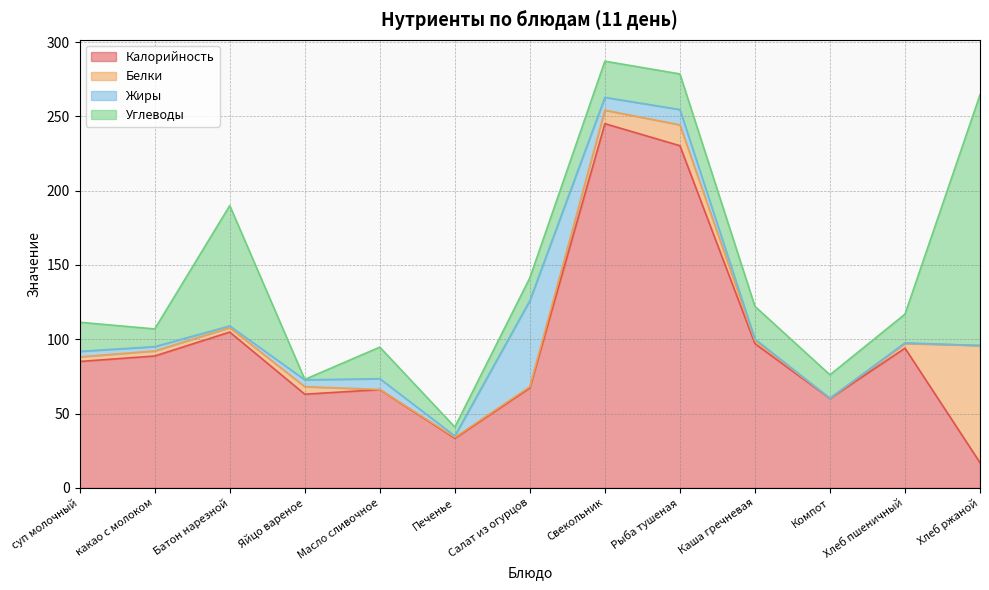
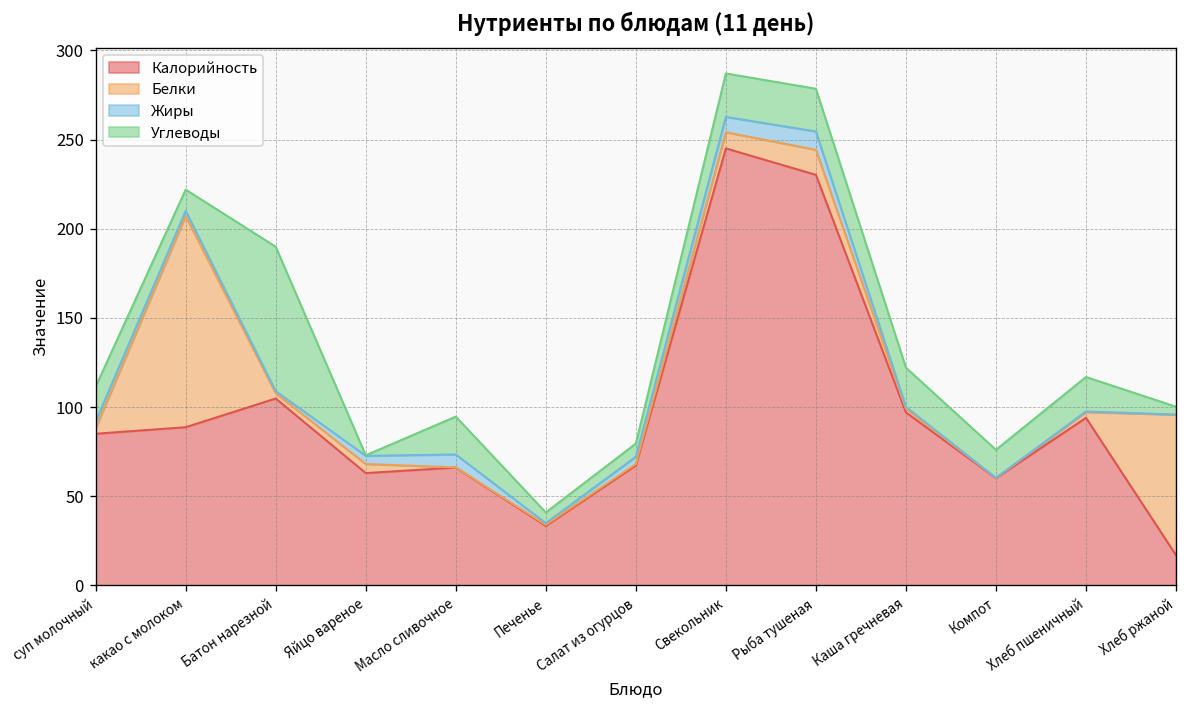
Белки, какао с молоком: 3 -> 118
Жиры, Салат из огурцов: 58 -> 4
Углеводы, Салат из огурцов: 15 -> 7
Углеводы, Хлеб ржаной: 169 -> 4
